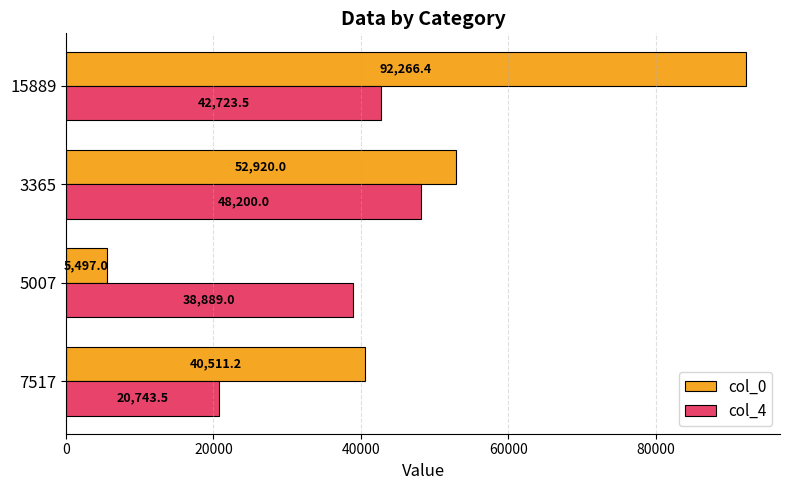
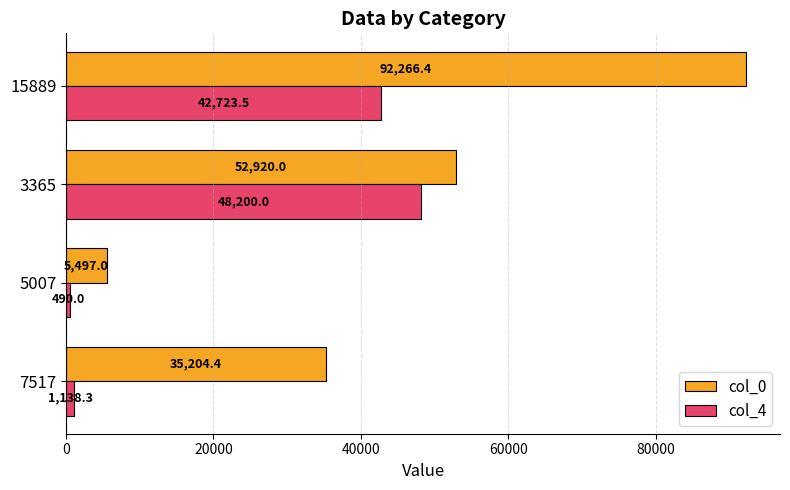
col_4, 5007: 38,889.0 -> 490.0
col_0, 7517: 40,511.2 -> 35,204.4
col_4, 7517: 20,743.5 -> 1,138.3
